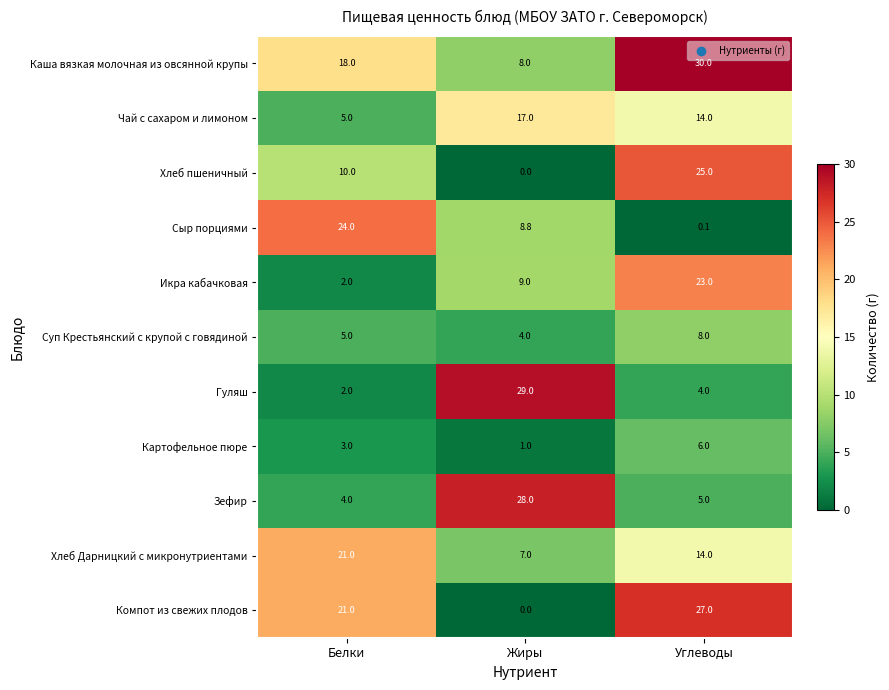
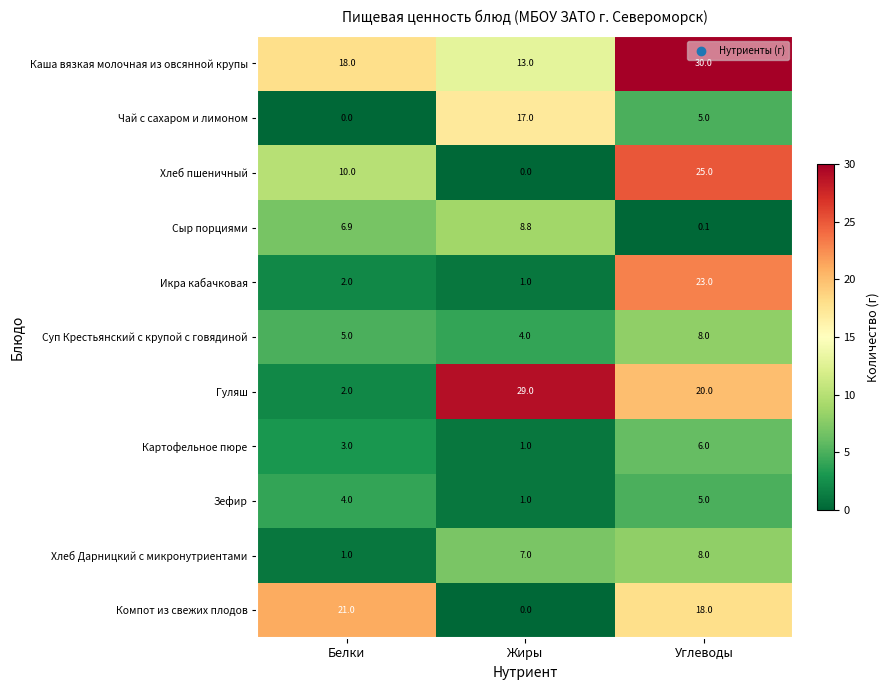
Каша вязкая молочная из овсянной крупы, Жиры: 8.0 -> 13.0
Чай с сахаром и лимоном, Белки: 5.0 -> 0.0
Чай с сахаром и лимоном, Углеводы: 14.0 -> 5.0
Сыр порциями, Белки: 24.0 -> 6.9
Икра кабачковая, Жиры: 9.0 -> 1.0
Гуляш, Углеводы: 4.0 -> 20.0
Зефир, Жиры: 28.0 -> 1.0
Хлеб Дарницкий с микронутриентами, Белки: 21.0 -> 1.0
Хлеб Дарницкий с микронутриентами, Углеводы: 14.0 -> 8.0
Компот из свежих плодов, Углеводы: 27.0 -> 18.0
